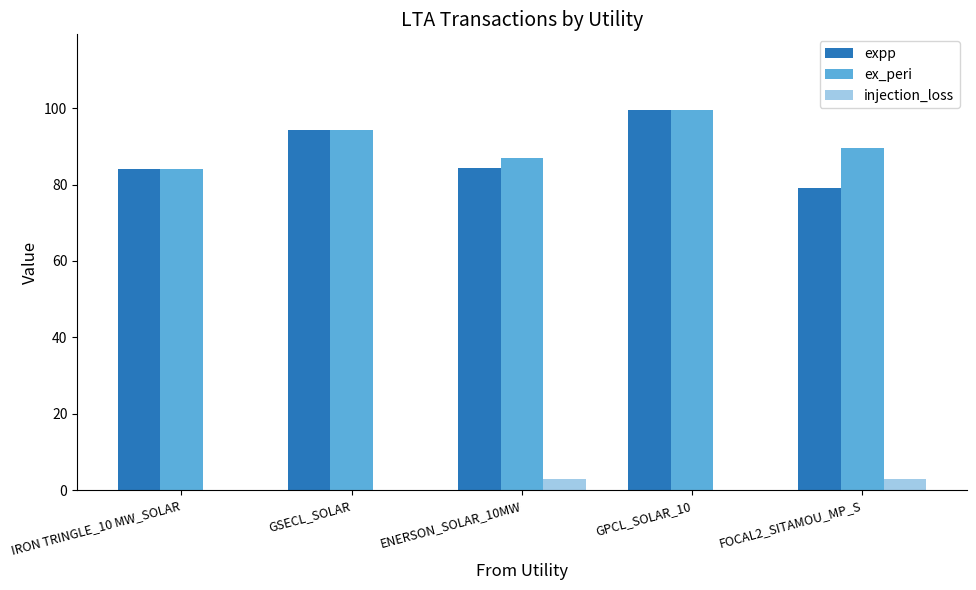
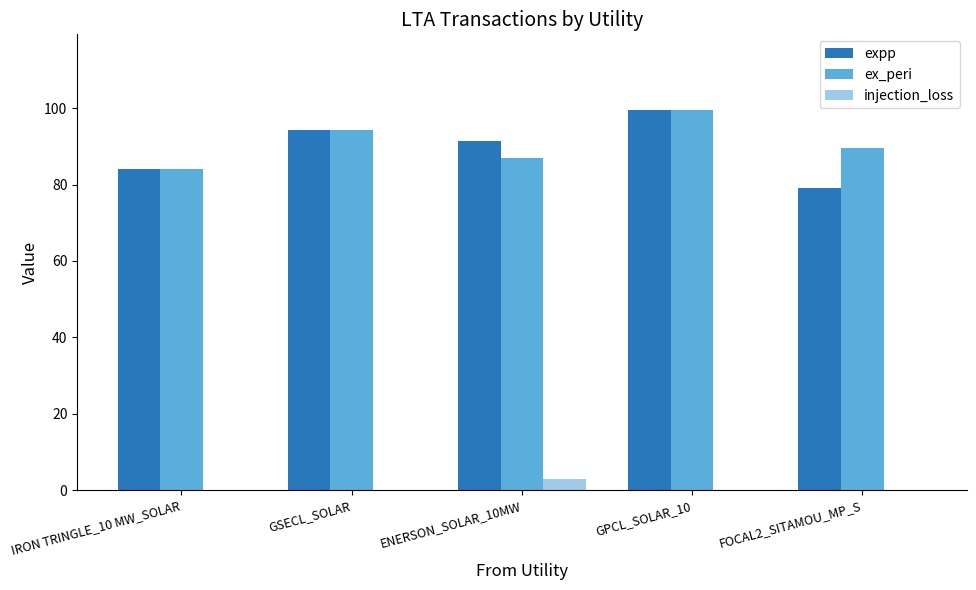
expp, ENERSON_SOLAR_10MW: 84 -> 91
injection_loss, FOCAL2_SITAMOU_MP_S: 3 -> 0
